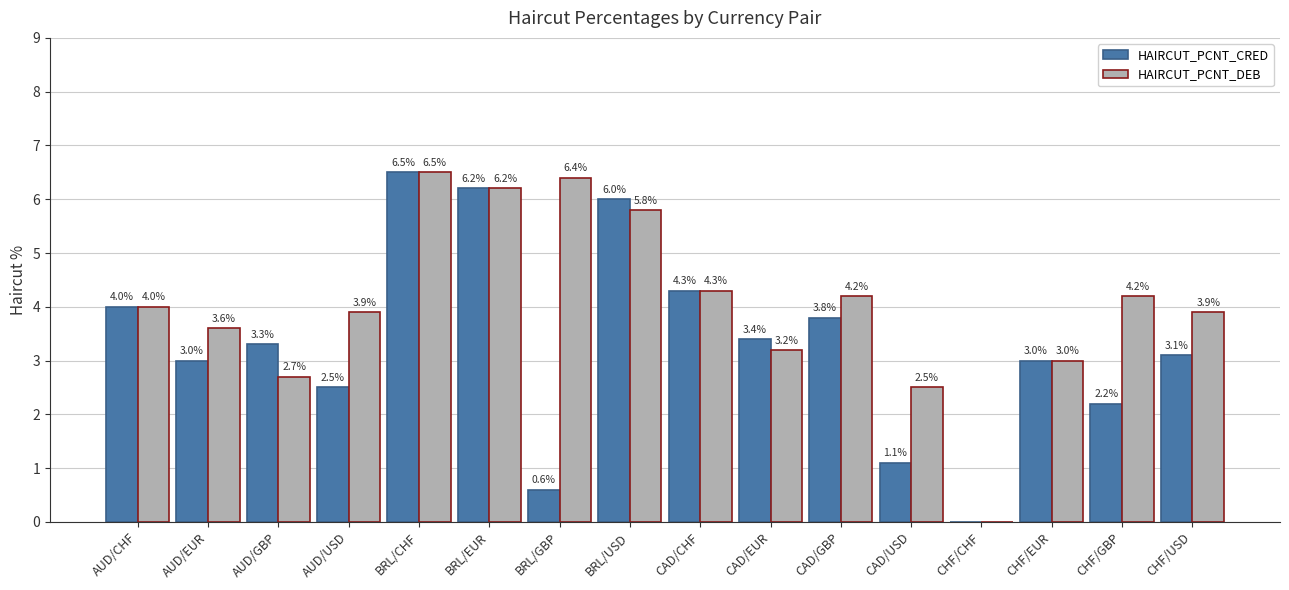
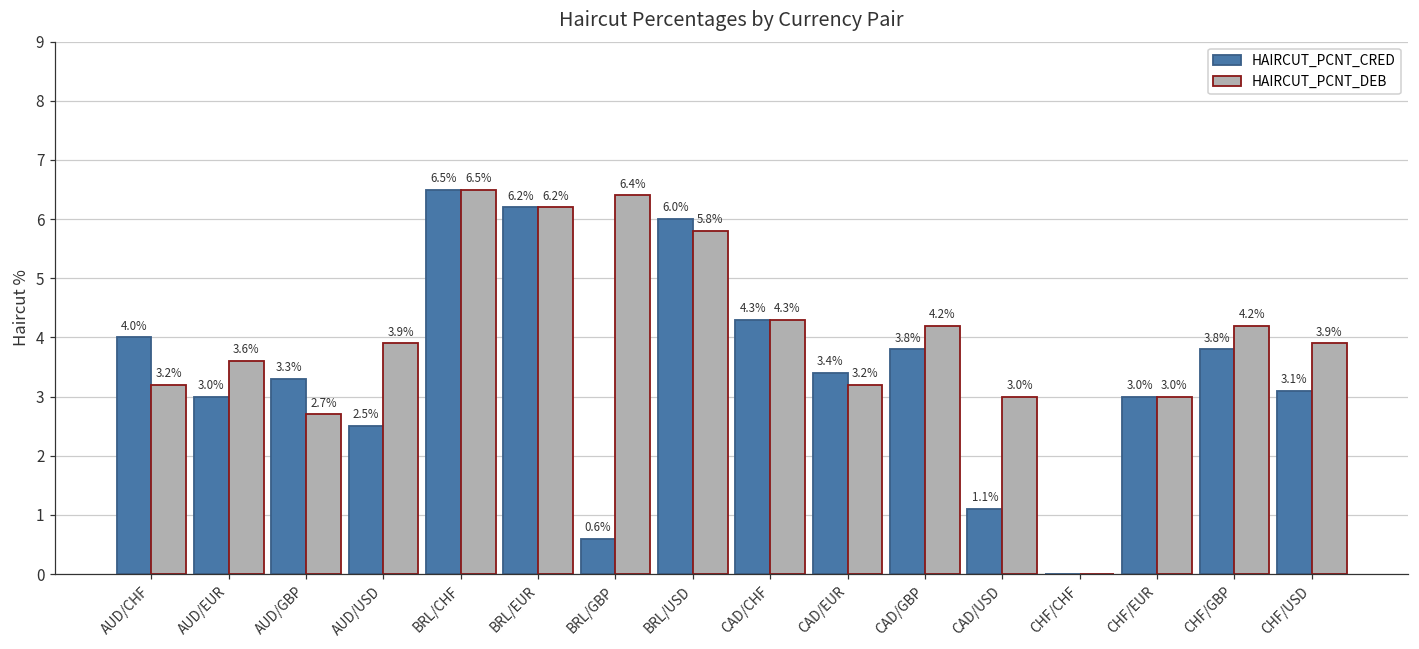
HAIRCUT_PCNT_DEB, AUD/CHF: 4.0% -> 3.2%
HAIRCUT_PCNT_DEB, CAD/USD: 2.5% -> 3.0%
HAIRCUT_PCNT_CRED, CHF/GBP: 2.2% -> 3.8%
